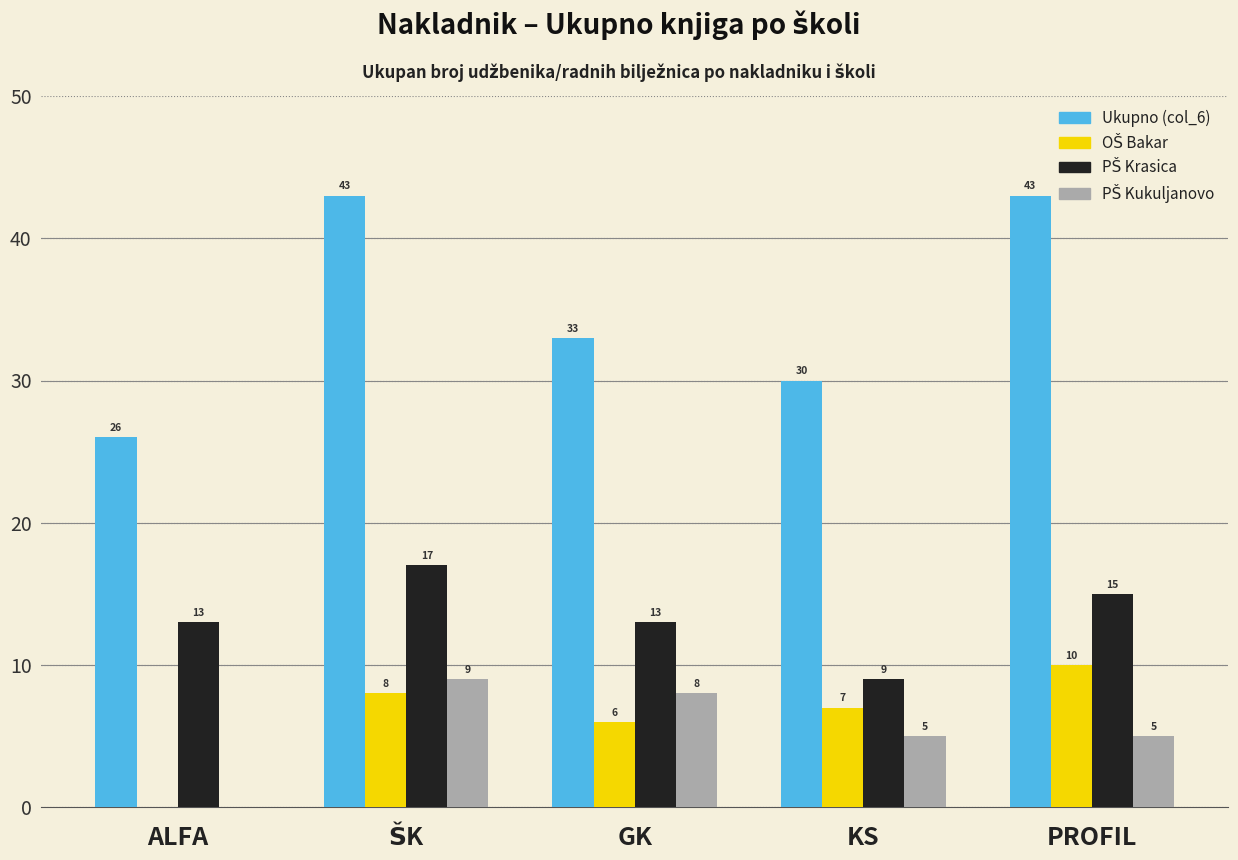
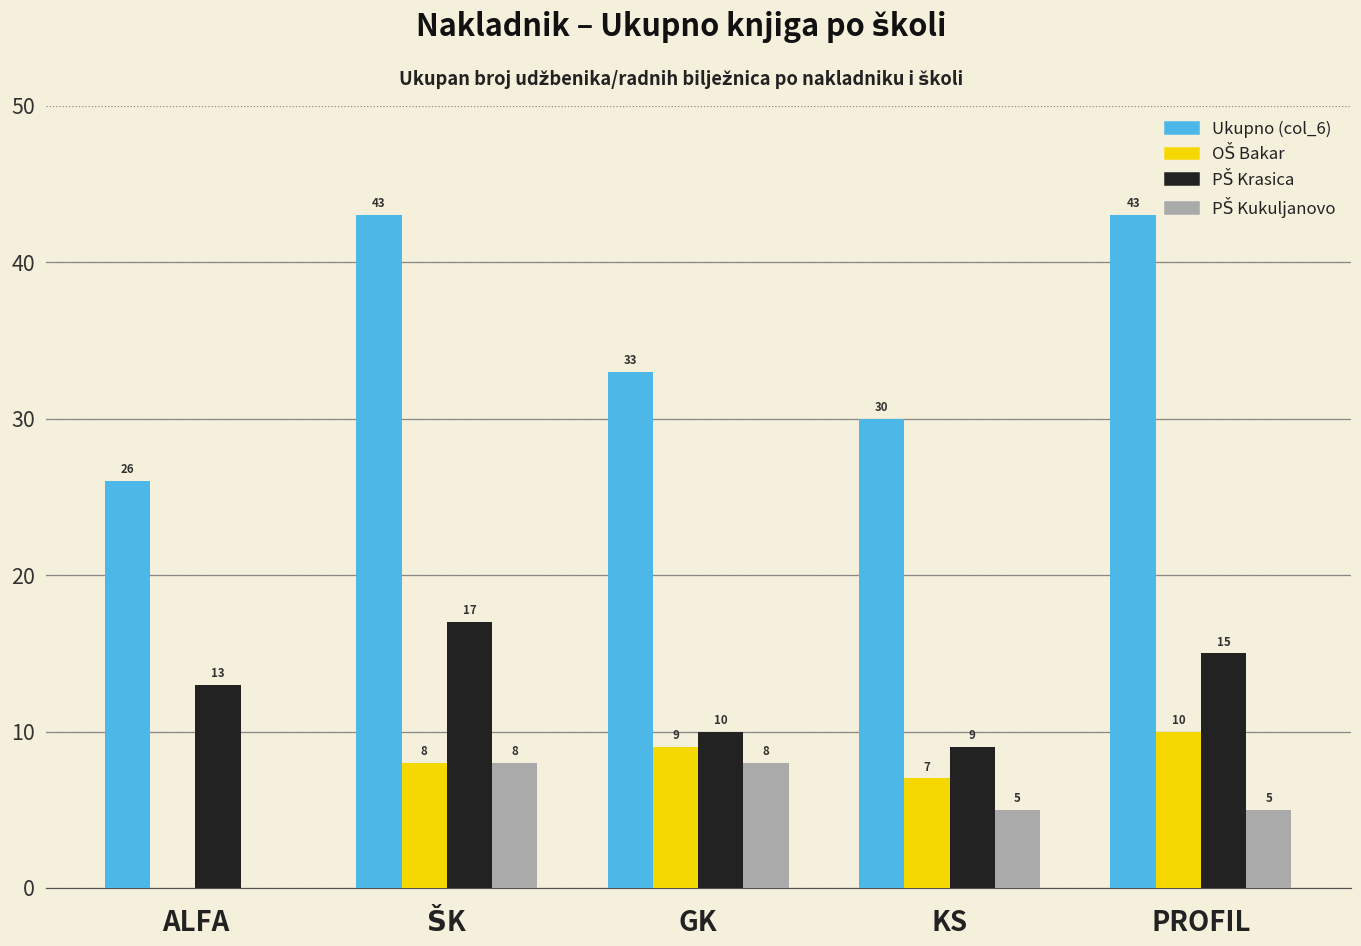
PŠ Kukuljanovo, ŠK: 9 -> 8
OŠ Bakar, GK: 6 -> 9
PŠ Krasica, GK: 13 -> 10
